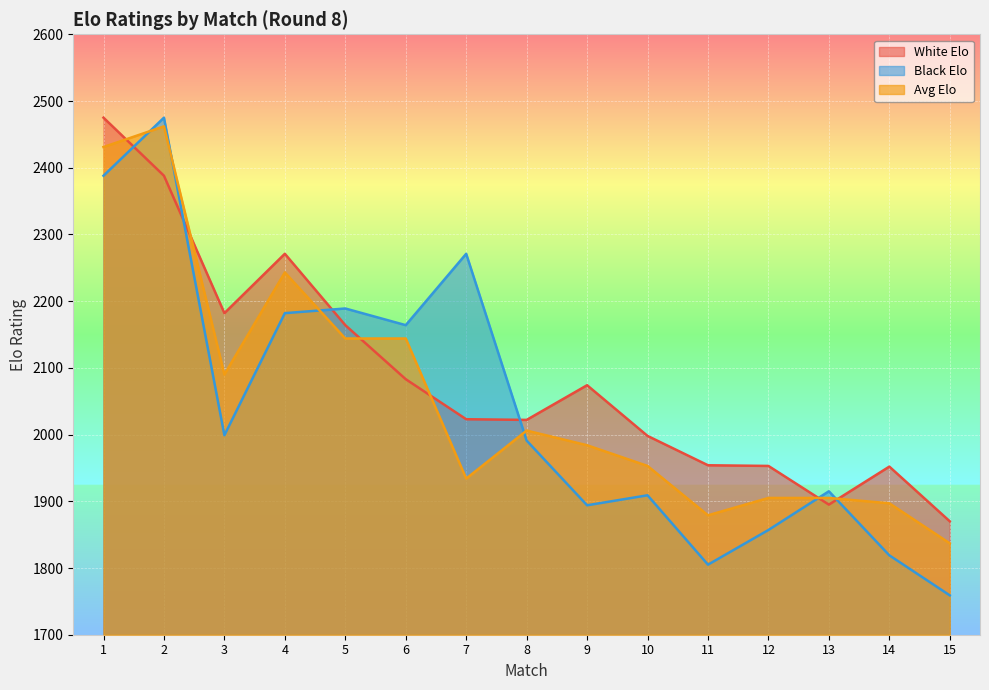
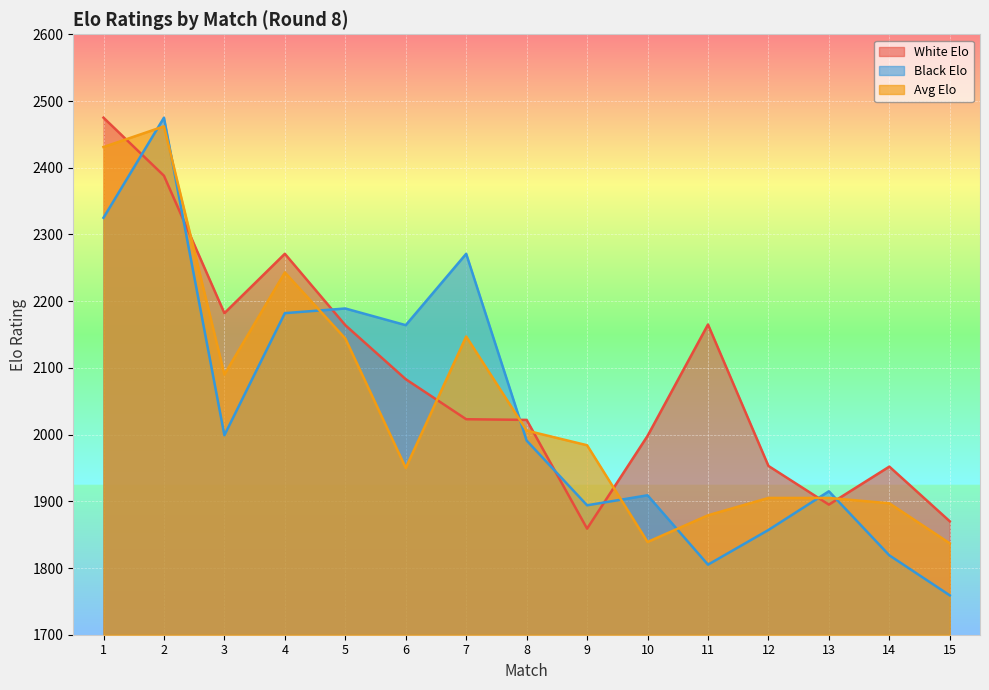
Black Elo, 1: 2390 -> 2330
Avg Elo, 6: 2140 -> 1950
Avg Elo, 7: 1930 -> 2150
White Elo, 9: 2070 -> 1860
Avg Elo, 10: 1950 -> 1840
White Elo, 11: 1950 -> 2170
